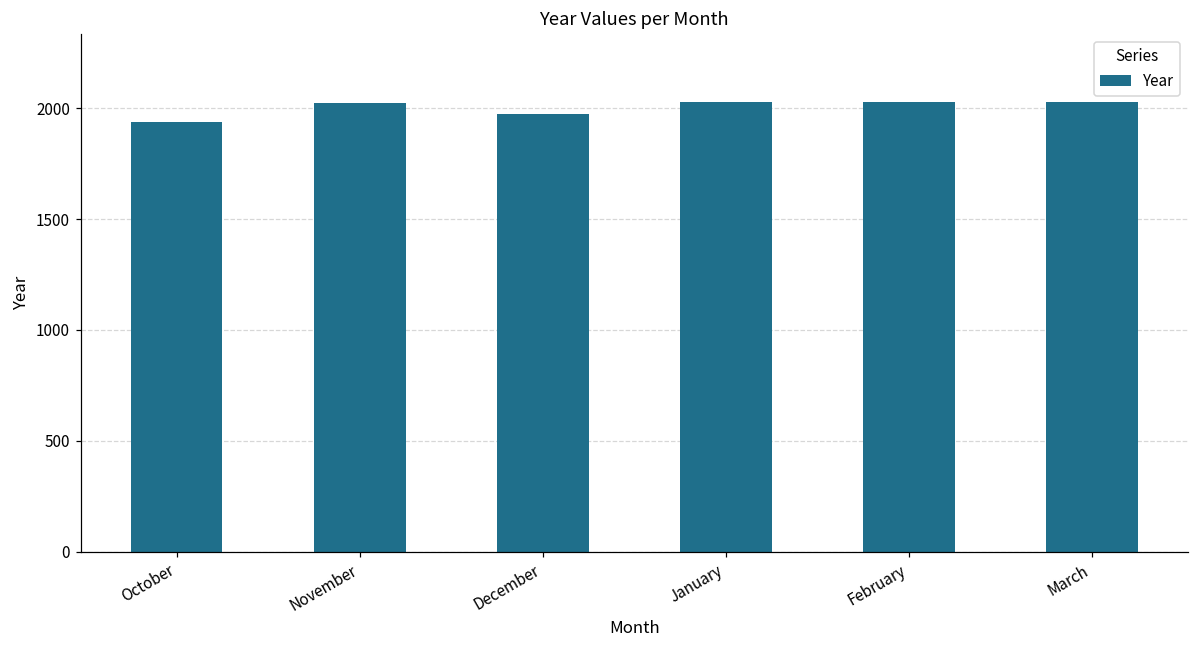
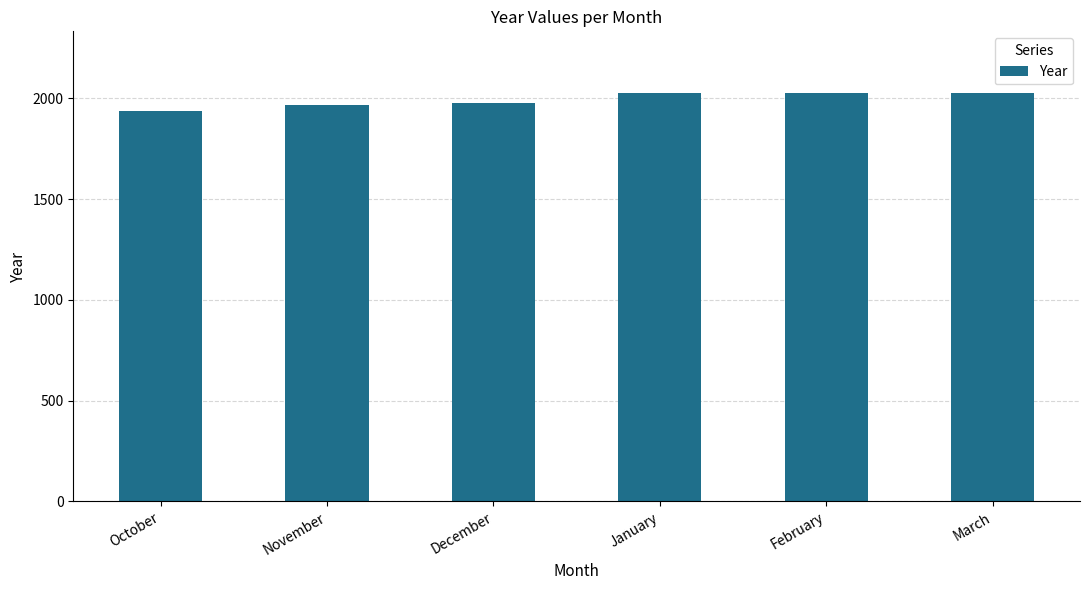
November: 2020 -> 1970
